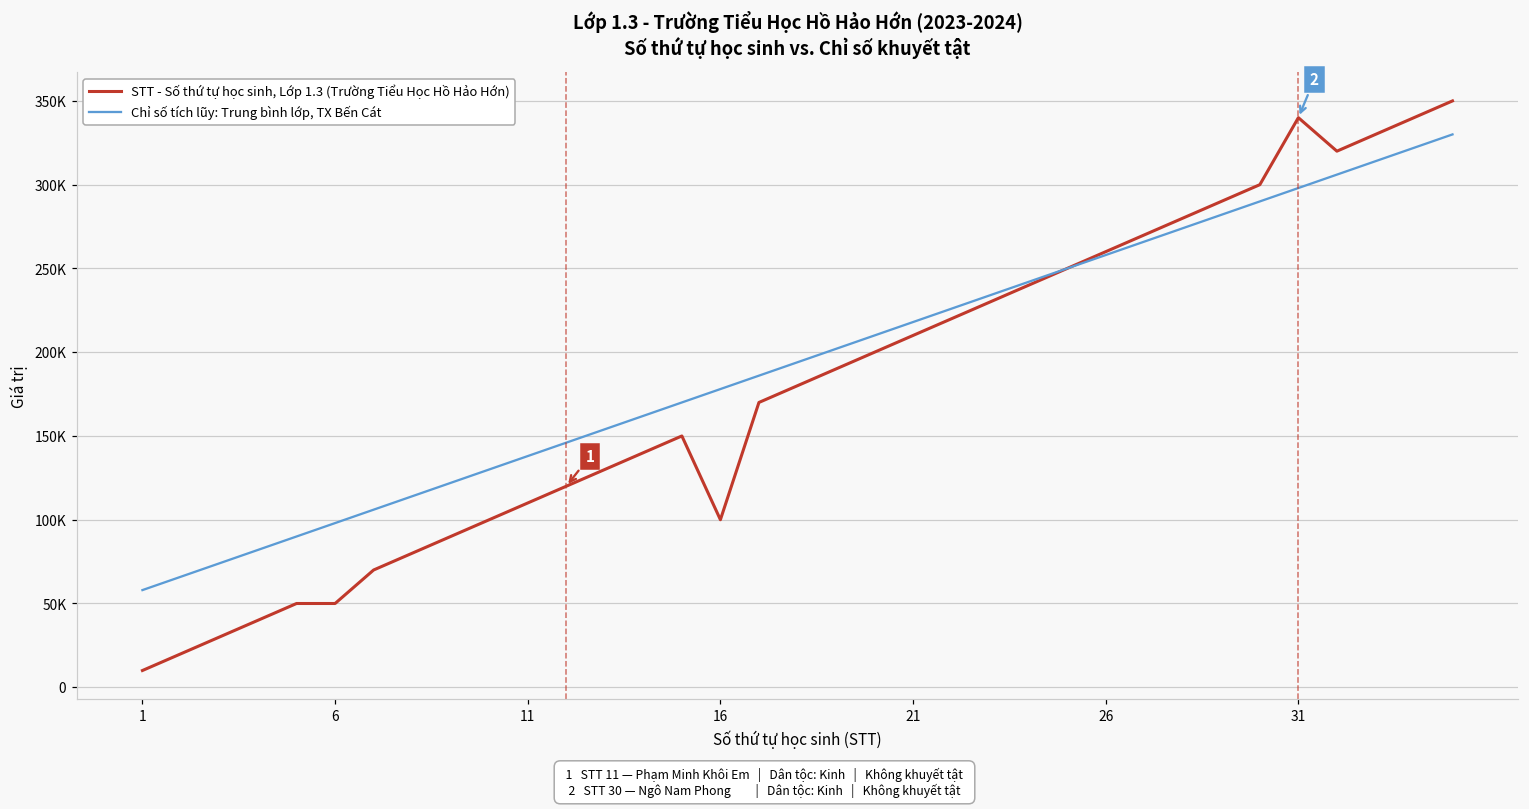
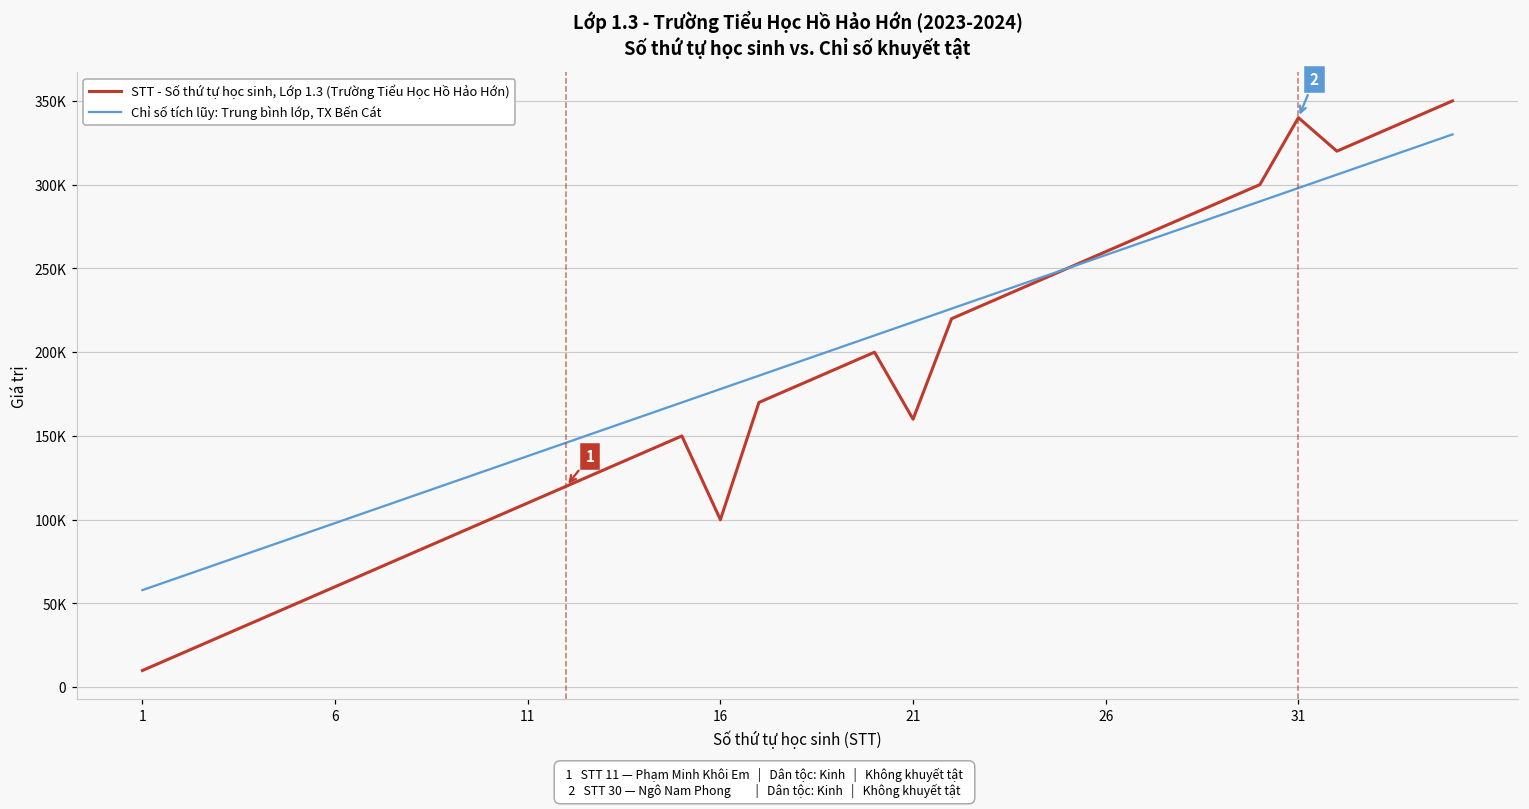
STT - Số thứ tự học sinh, Lớp 1.3 (Trường Tiểu Học Hồ Hảo Hớn), 6: 50000 -> 60000
STT - Số thứ tự học sinh, Lớp 1.3 (Trường Tiểu Học Hồ Hảo Hớn), 21: 210000 -> 160000
